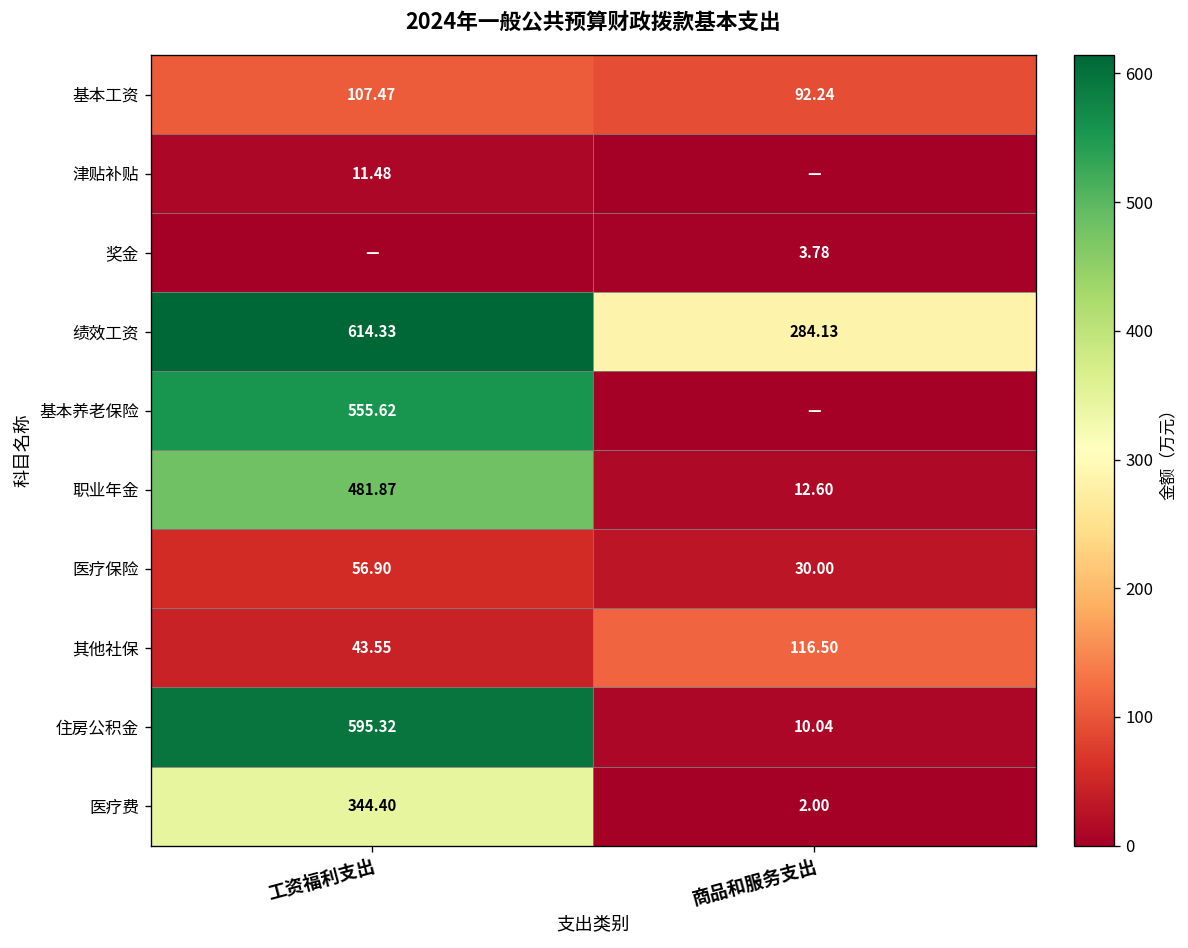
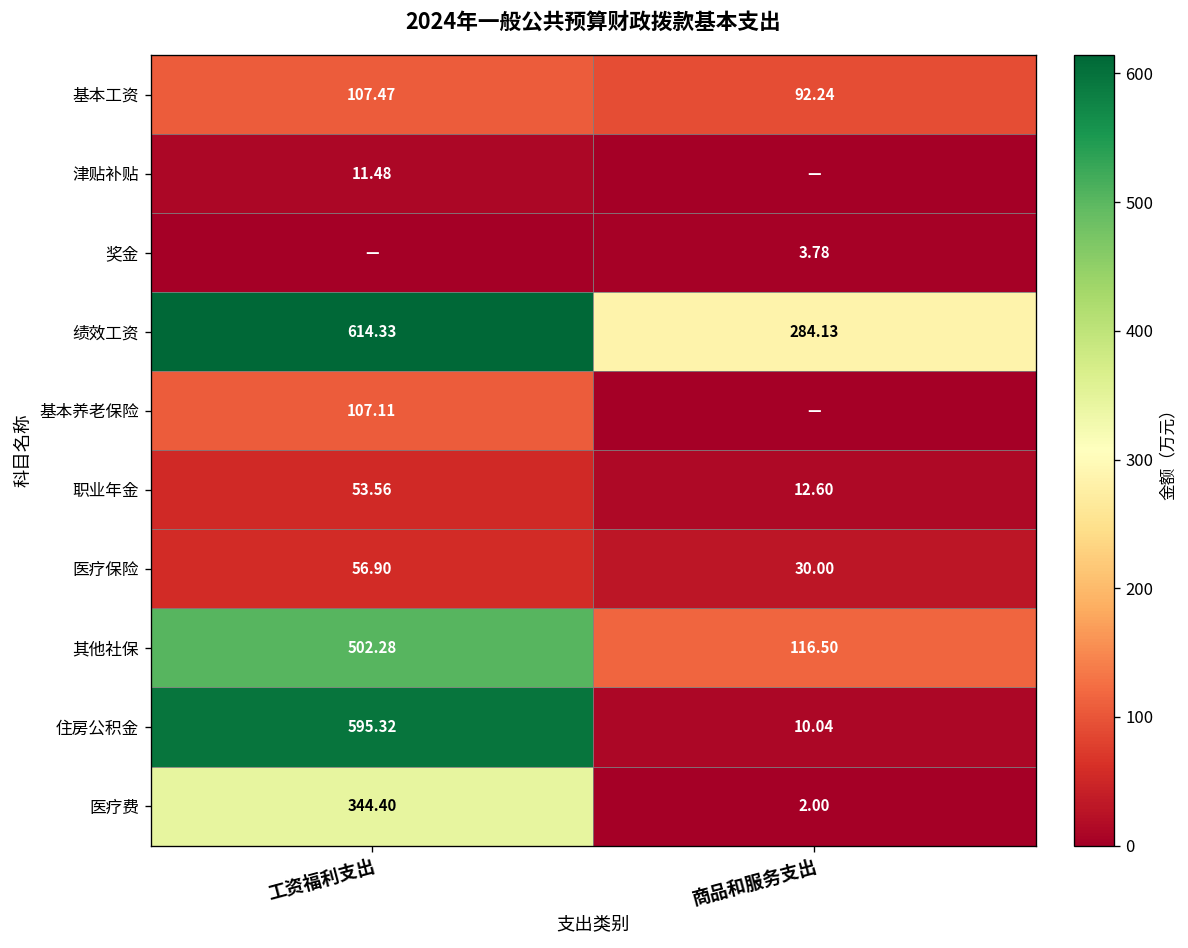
基本养老保险, 工资福利支出: 555.62 -> 107.11
职业年金, 工资福利支出: 481.87 -> 53.56
其他社保, 工资福利支出: 43.55 -> 502.28
